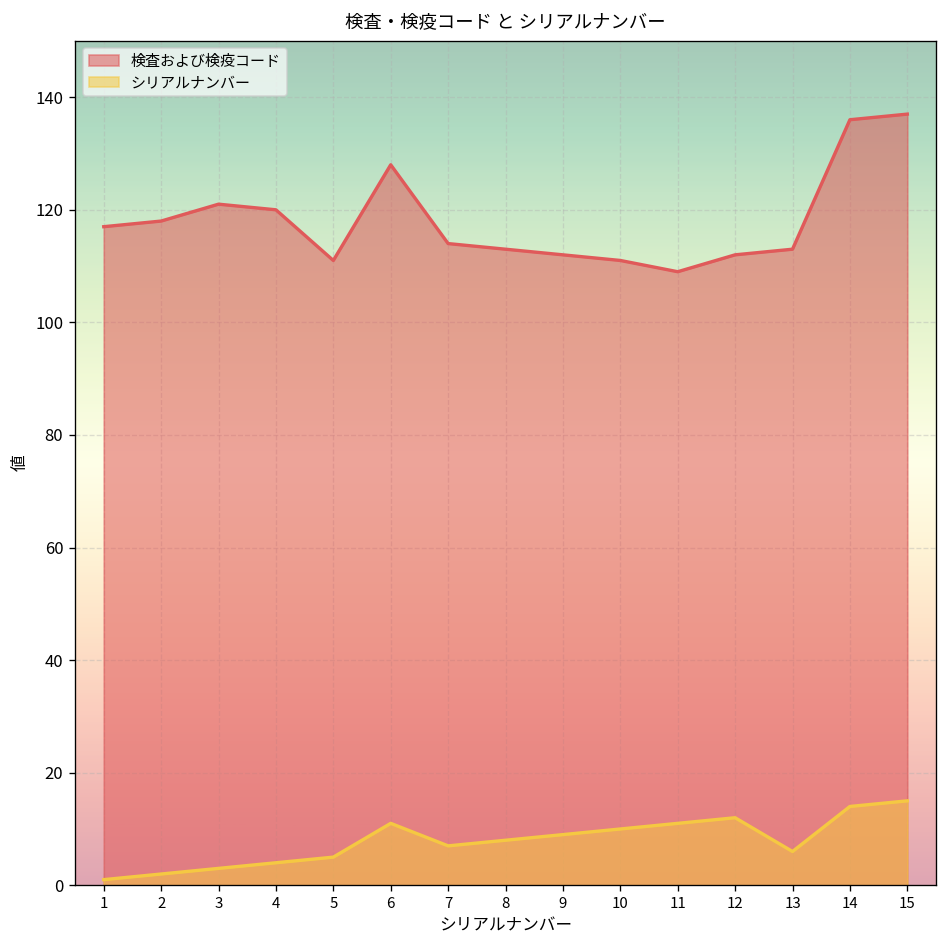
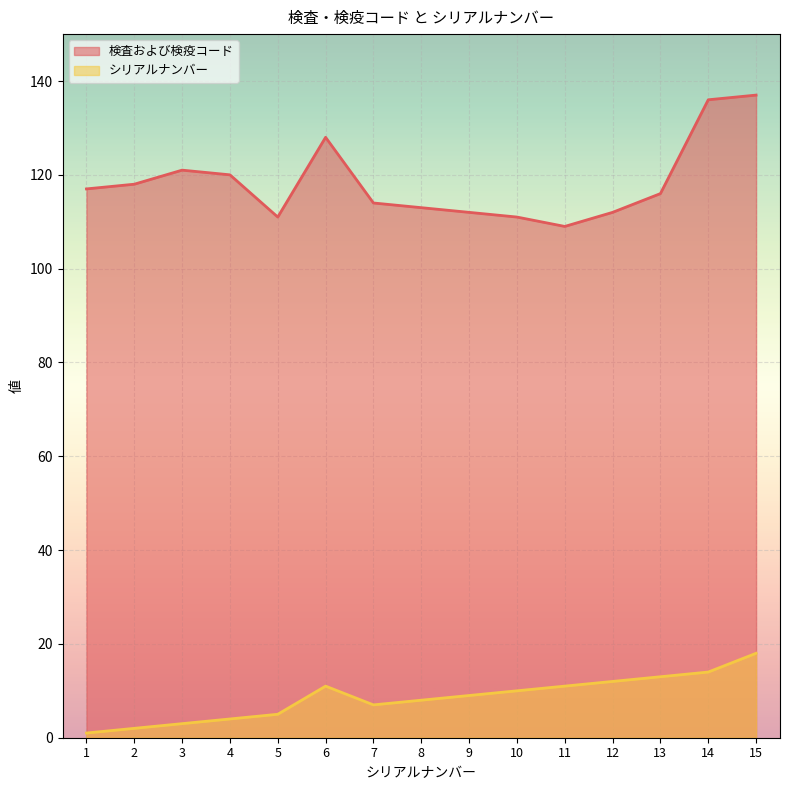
検査および検疫コード, 13: 113 -> 116
シリアルナンバー, 13: 6 -> 13
シリアルナンバー, 15: 15 -> 18
